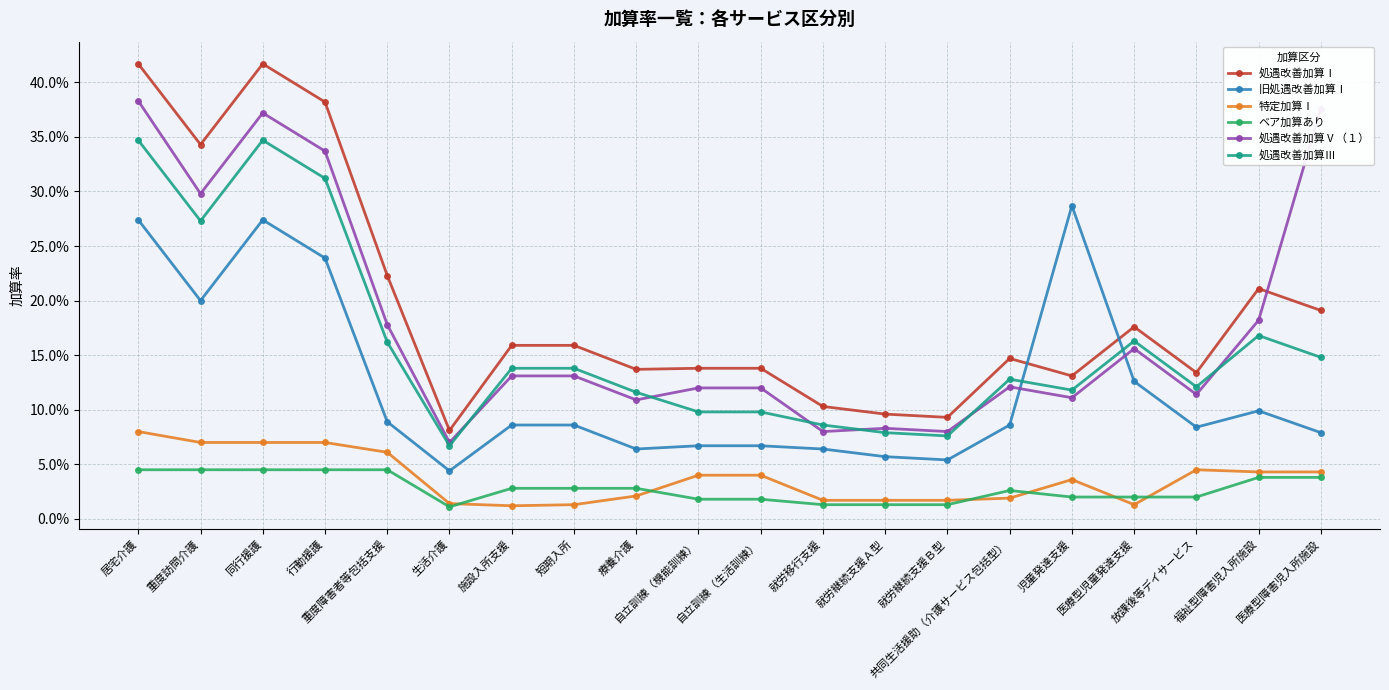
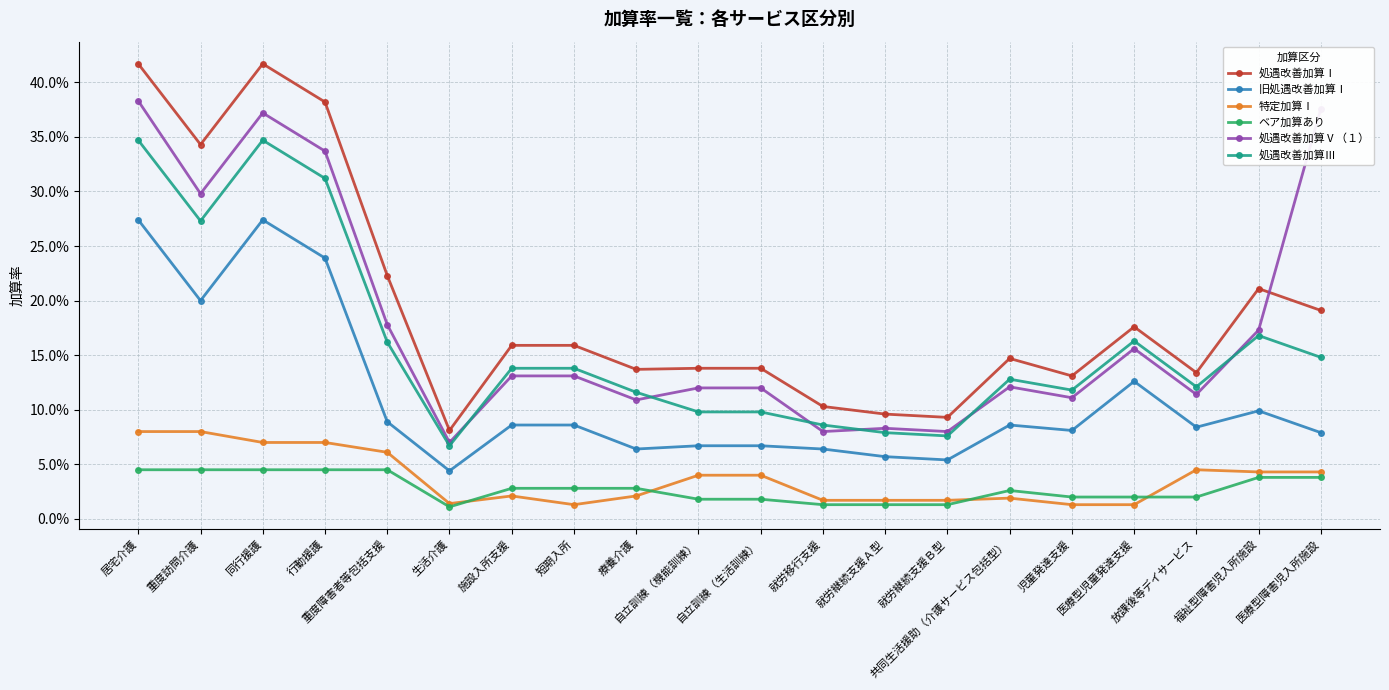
特定加算Ⅰ, 重度訪問介護: 7.0% -> 8.0%
特定加算Ⅰ, 施設入所支援: 1.2% -> 2.1%
旧処遇改善加算Ⅰ, 児童発達支援: 28.7% -> 8.1%
特定加算Ⅰ, 児童発達支援: 3.6% -> 1.3%
処遇改善加算Ⅴ（１）, 福祉型障害児入所施設: 18.2% -> 17.3%
